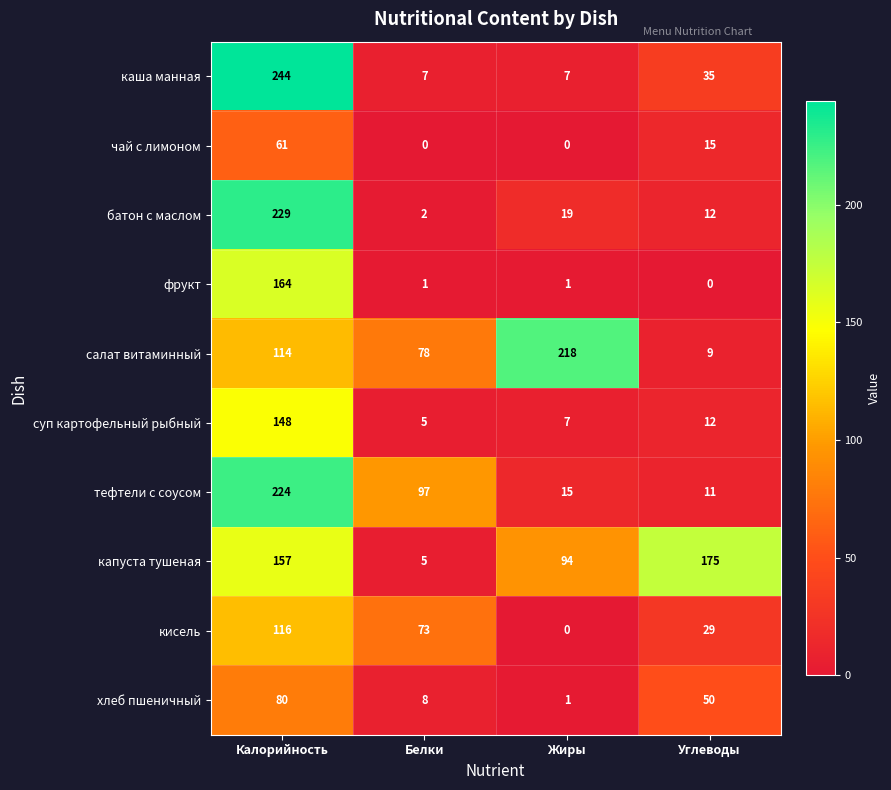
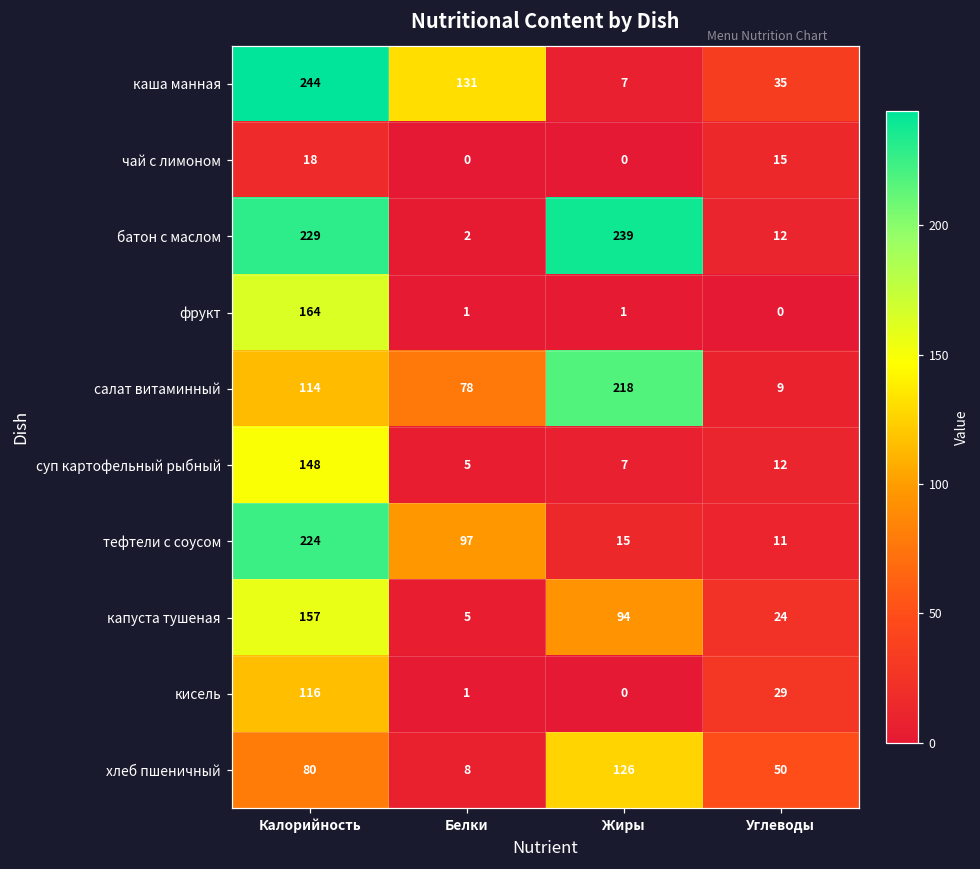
каша манная, Белки: 7 -> 131
чай с лимоном, Калорийность: 61 -> 18
батон с маслом, Жиры: 19 -> 239
капуста тушеная, Углеводы: 175 -> 24
кисель, Белки: 73 -> 1
хлеб пшеничный, Жиры: 1 -> 126
